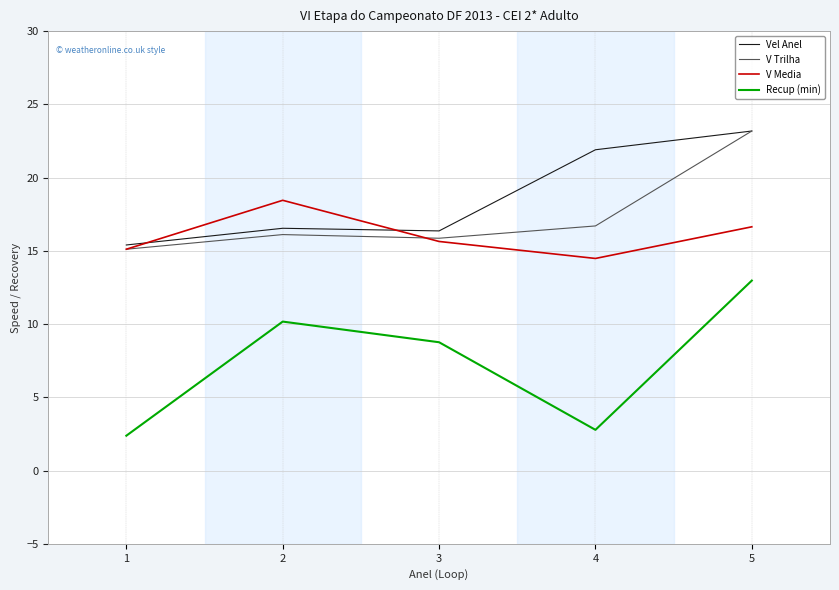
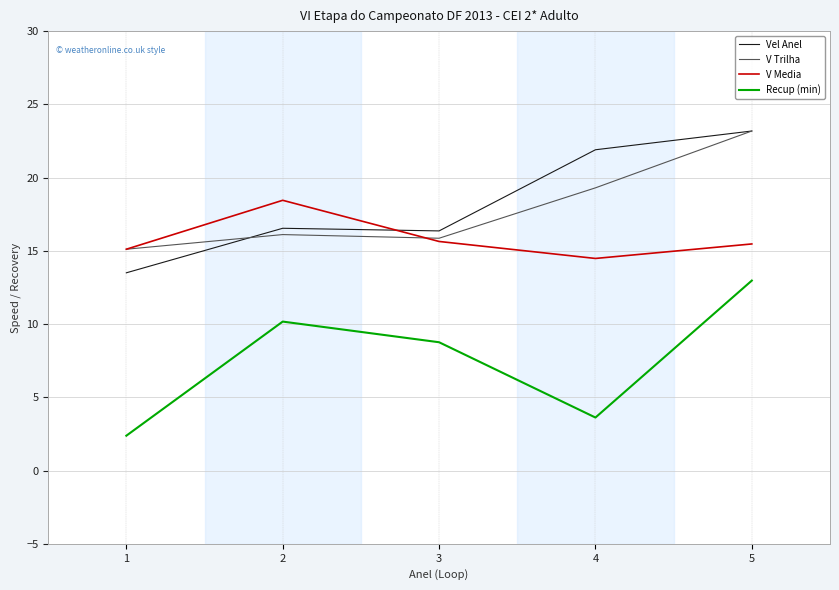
Vel Anel, 1: 15.4 -> 13.5
V Trilha, 4: 16.7 -> 19.3
Recup (min), 4: 2.8 -> 3.6
V Media, 5: 16.6 -> 15.5
